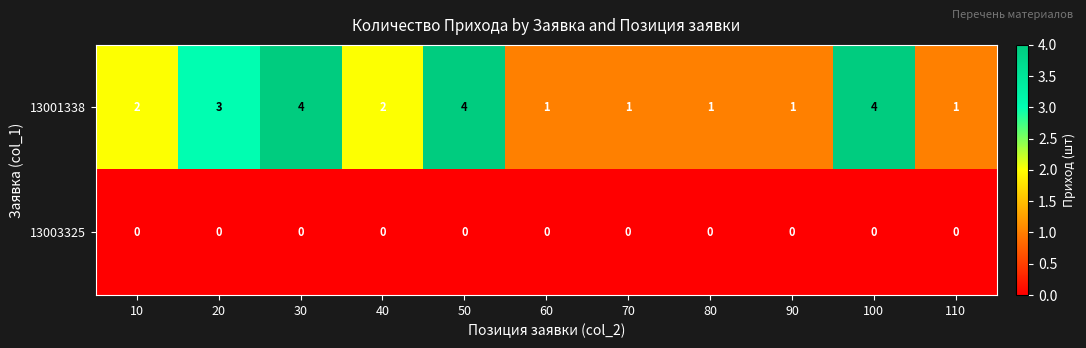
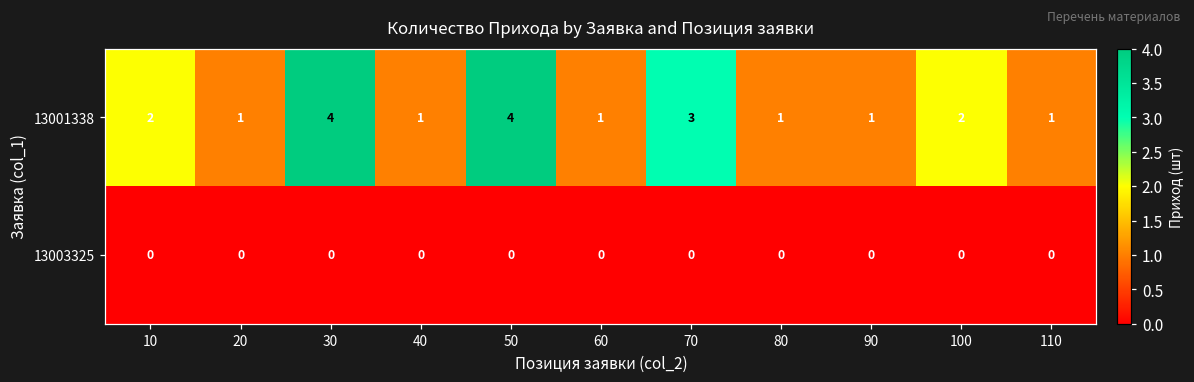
13001338, 20: 3 -> 1
13001338, 40: 2 -> 1
13001338, 70: 1 -> 3
13001338, 100: 4 -> 2
